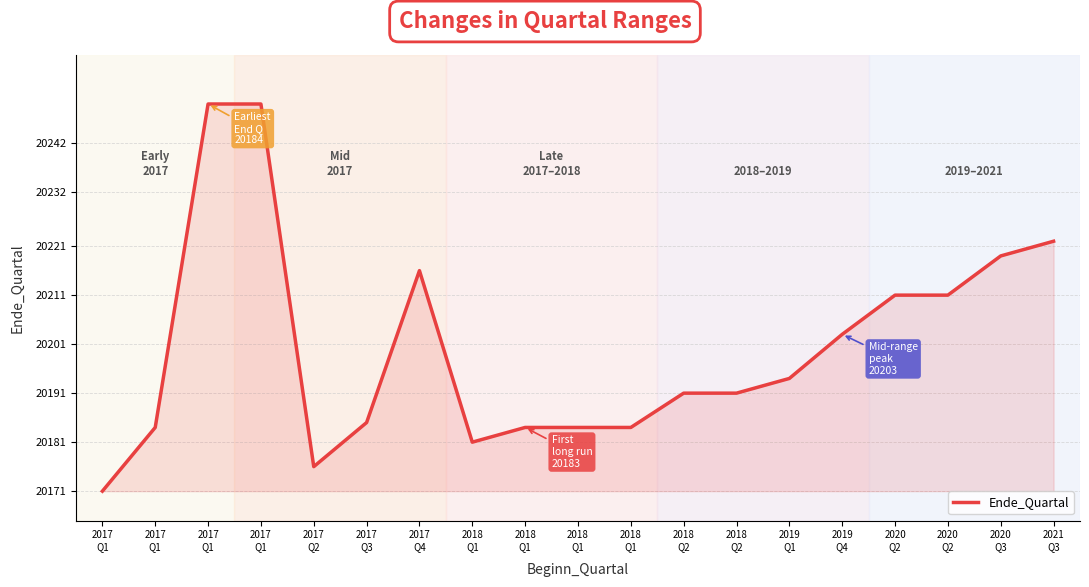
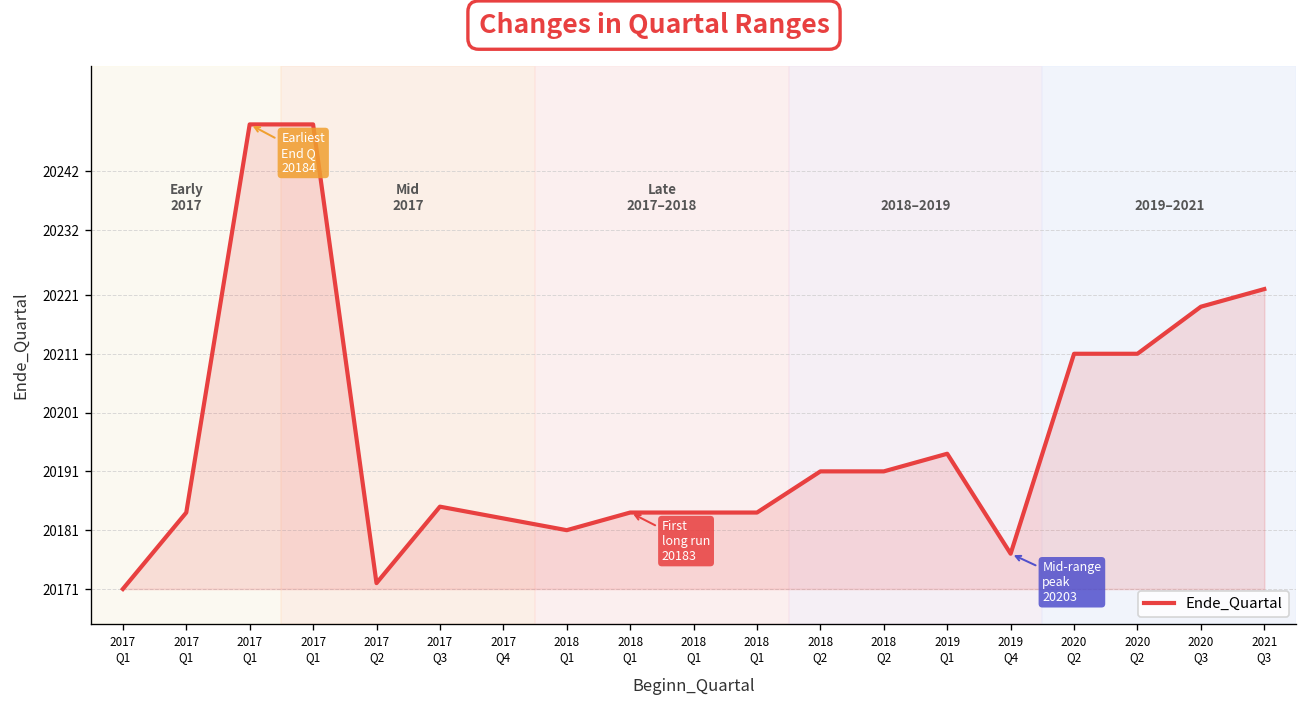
2017 Q2: 20176 -> 20172
2017 Q4: 20216 -> 20183
2019 Q4: 20203 -> 20177
